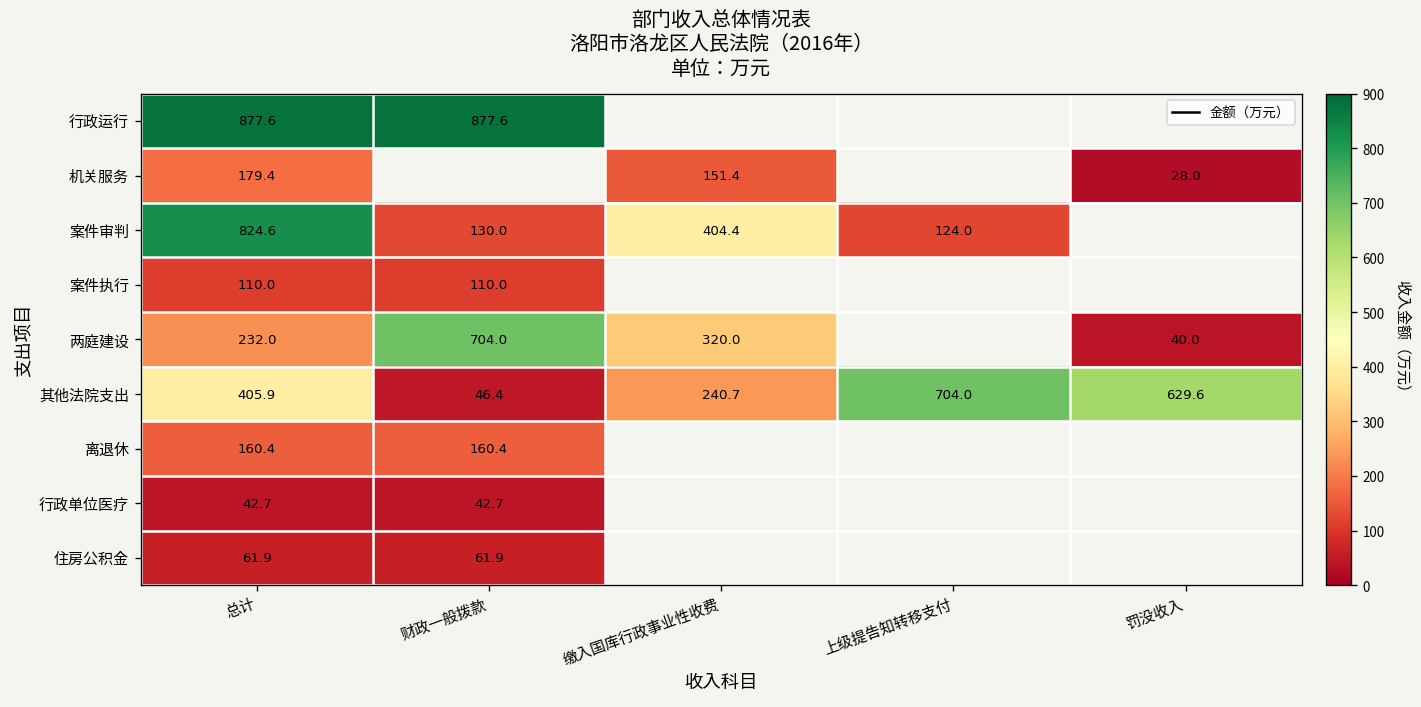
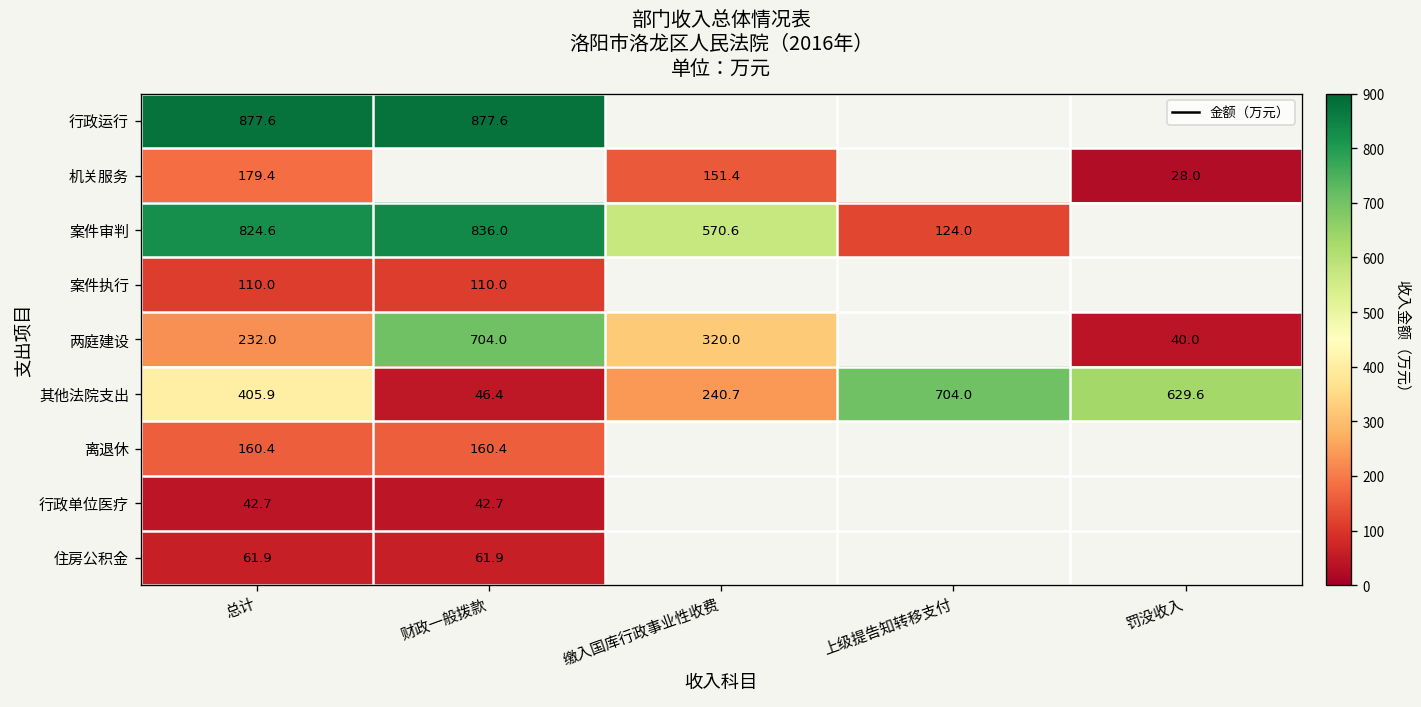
案件审判, 财政一般拨款: 130.0 -> 836.0
案件审判, 缴入国库行政事业性收费: 404.4 -> 570.6
